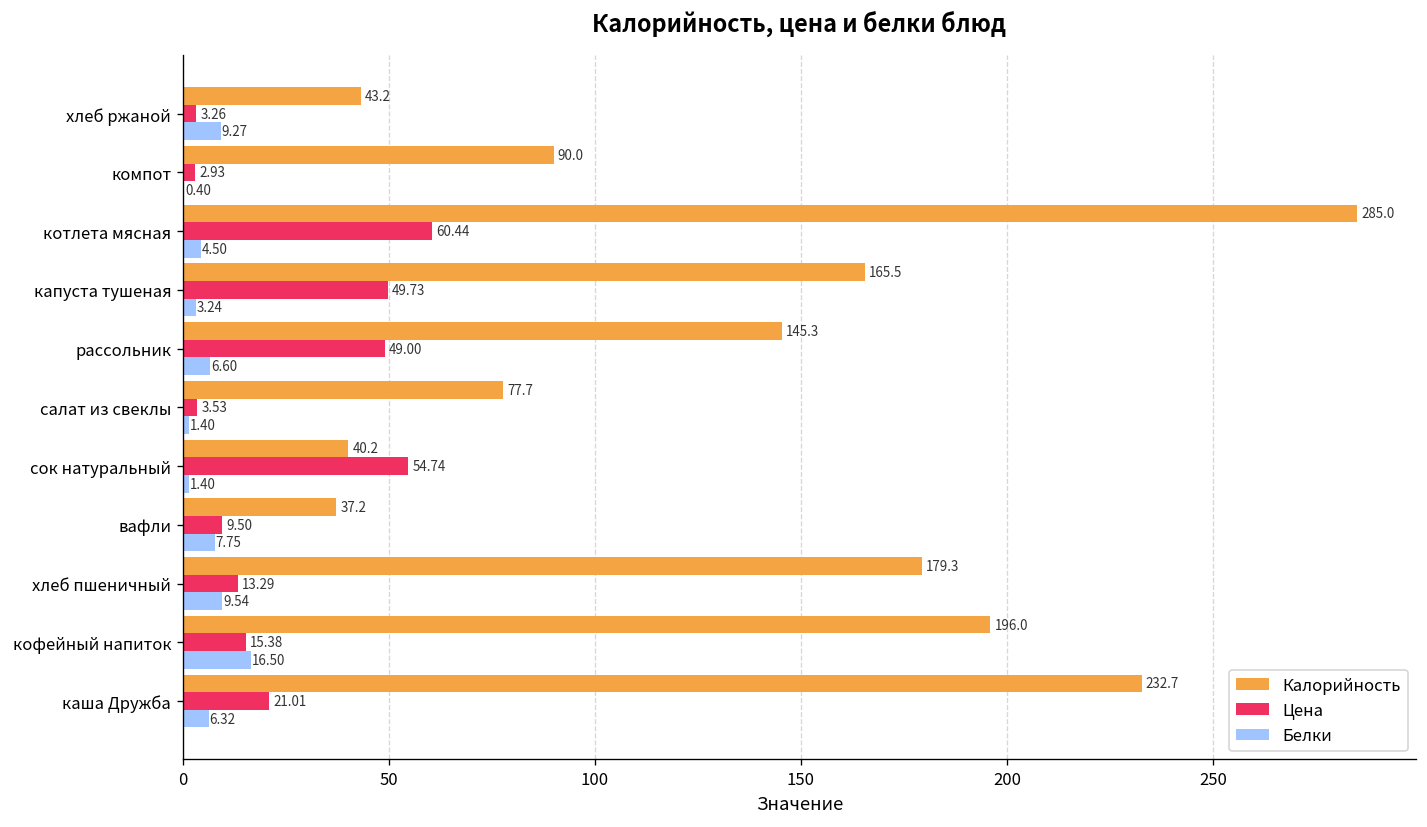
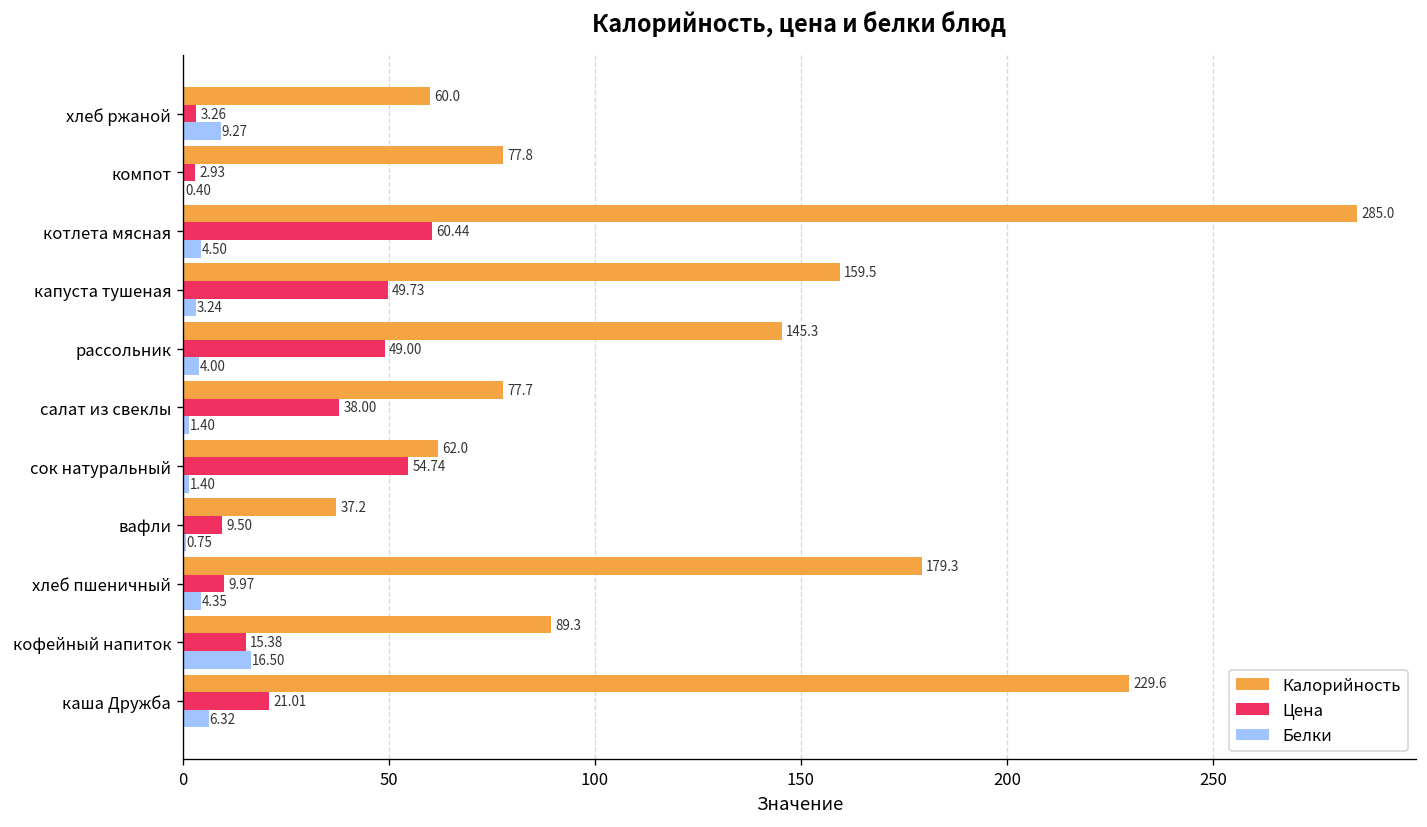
Калорийность, хлеб ржаной: 43.2 -> 60.0
Калорийность, компот: 90.0 -> 77.8
Калорийность, капуста тушеная: 165.5 -> 159.5
Белки, рассольник: 6.60 -> 4.00
Цена, салат из свеклы: 3.53 -> 38.00
Калорийность, сок натуральный: 40.2 -> 62.0
Белки, вафли: 7.75 -> 0.75
Цена, хлеб пшеничный: 13.29 -> 9.97
Белки, хлеб пшеничный: 9.54 -> 4.35
Калорийность, кофейный напиток: 196.0 -> 89.3
Калорийность, каша Дружба: 232.7 -> 229.6
